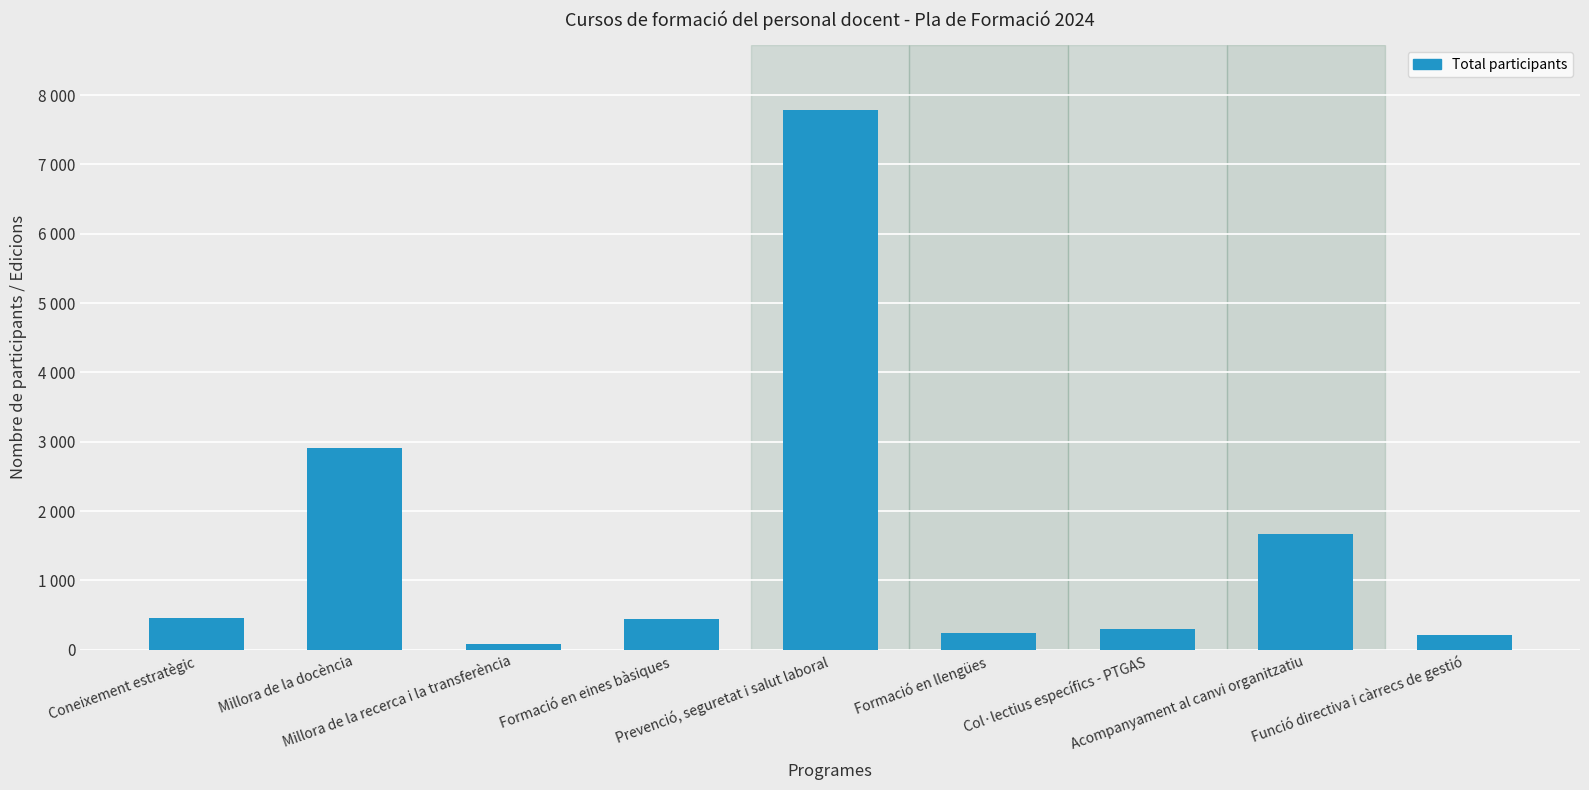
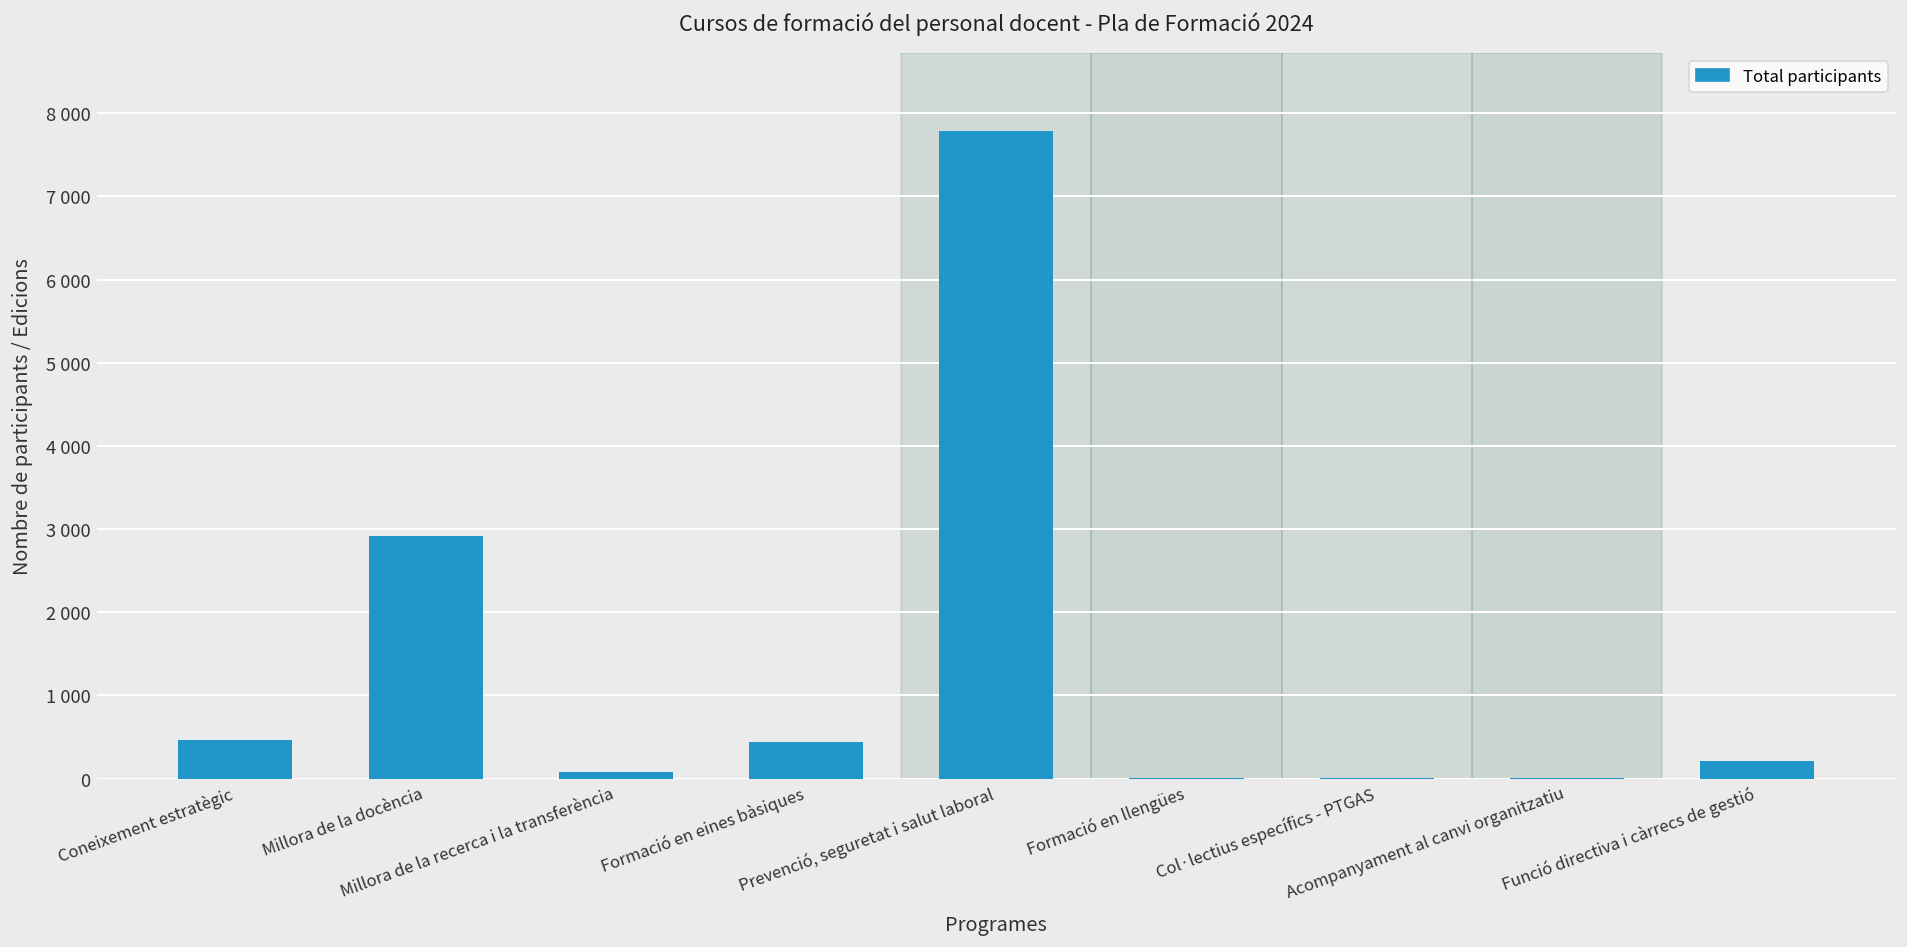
Formació en llengües: 200 -> 0
Col·lectius específics - PTGAS: 300 -> 0
Acompanyament al canvi organitzatiu: 1700 -> 0
